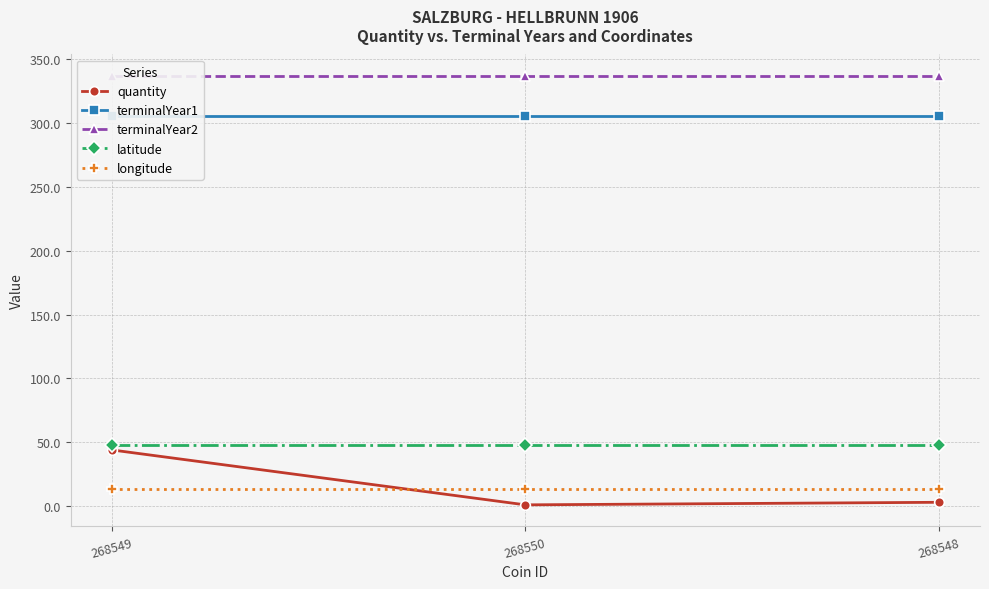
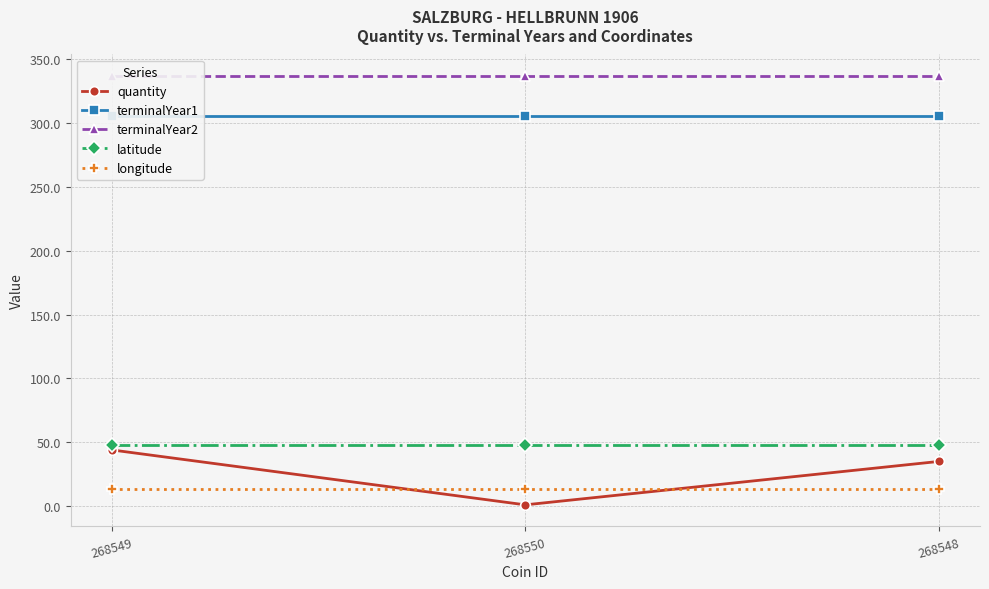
quantity, 268548: 3 -> 35
